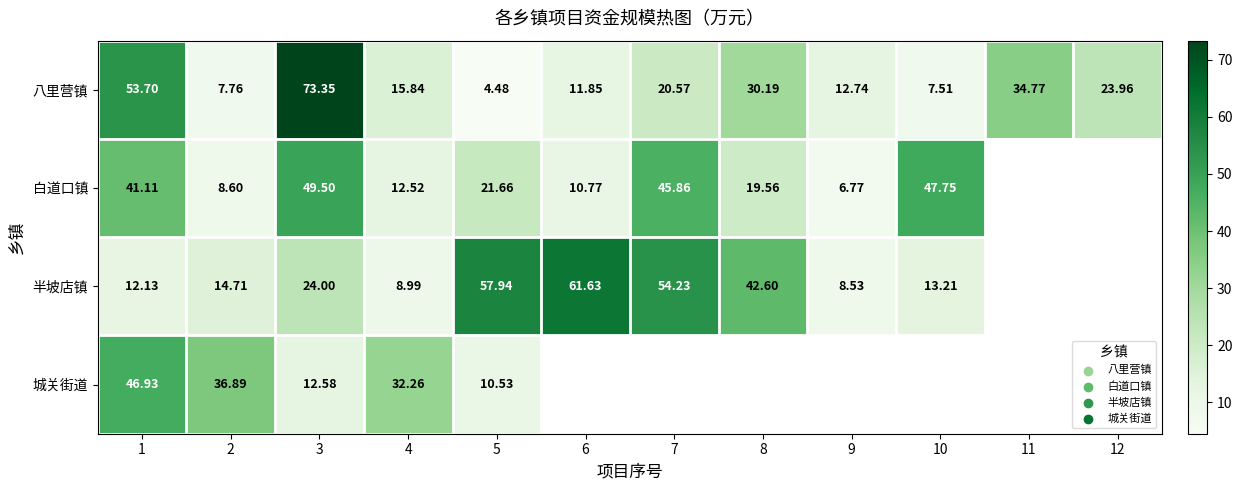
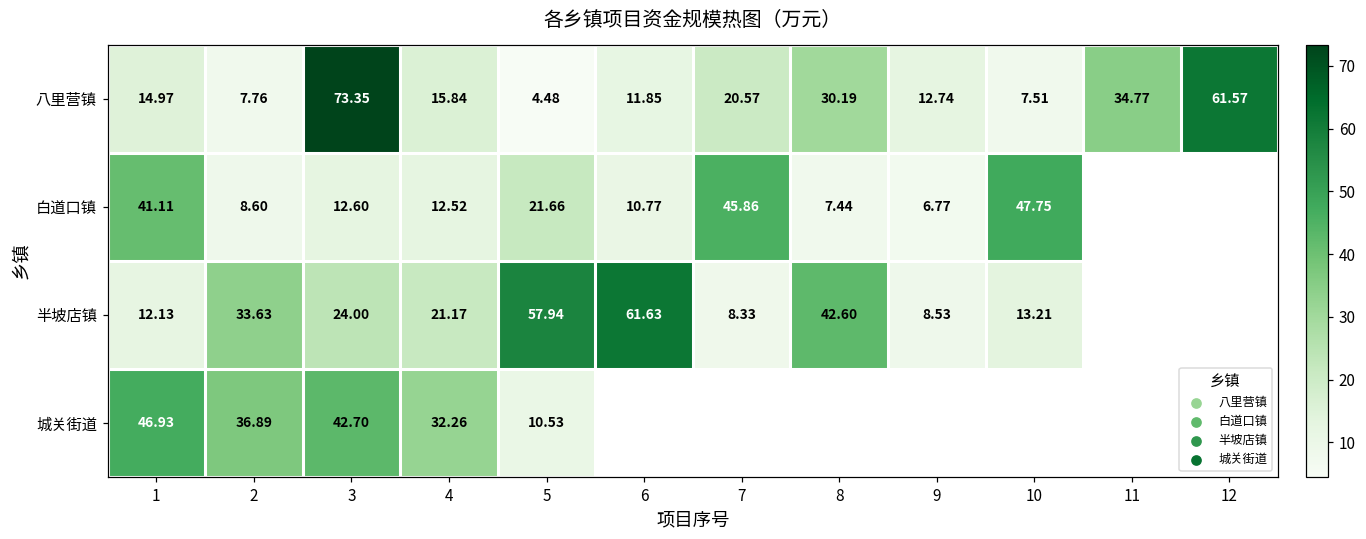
八里营镇, 1: 53.70 -> 14.97
八里营镇, 12: 23.96 -> 61.57
白道口镇, 3: 49.50 -> 12.60
白道口镇, 8: 19.56 -> 7.44
半坡店镇, 2: 14.71 -> 33.63
半坡店镇, 4: 8.99 -> 21.17
半坡店镇, 7: 54.23 -> 8.33
城关街道, 3: 12.58 -> 42.70
